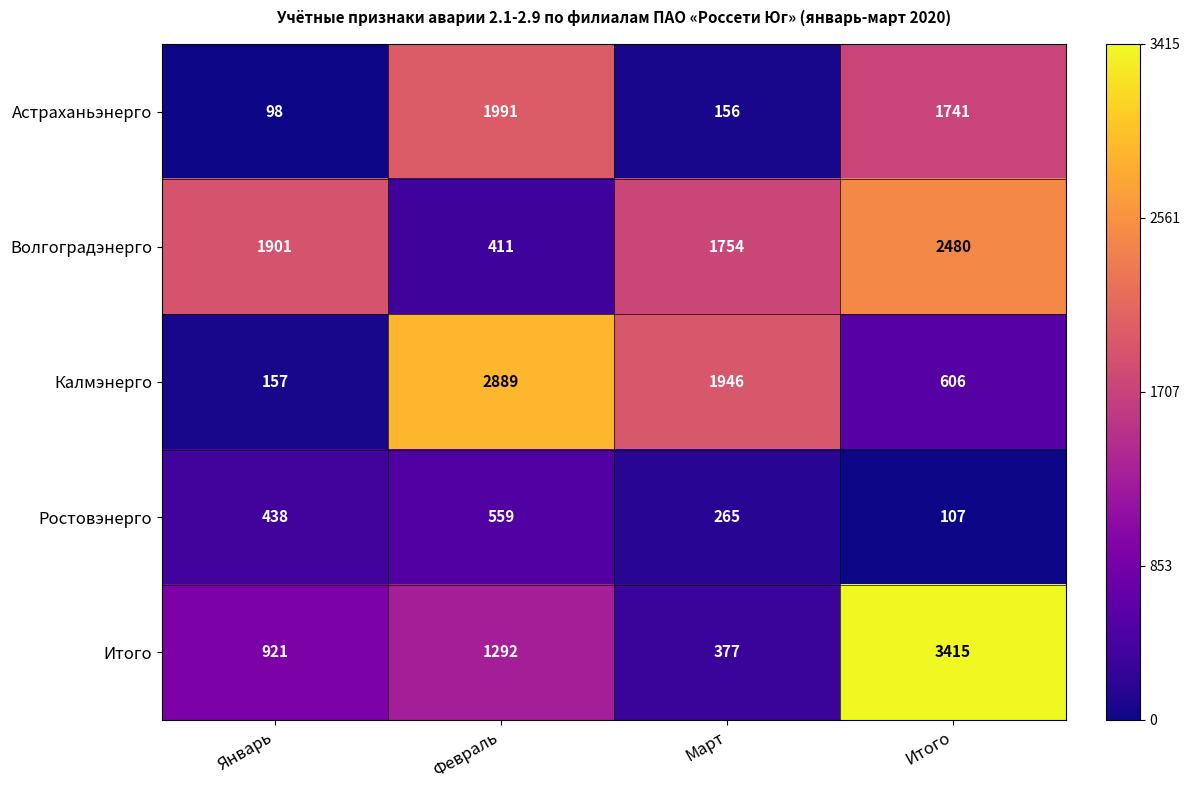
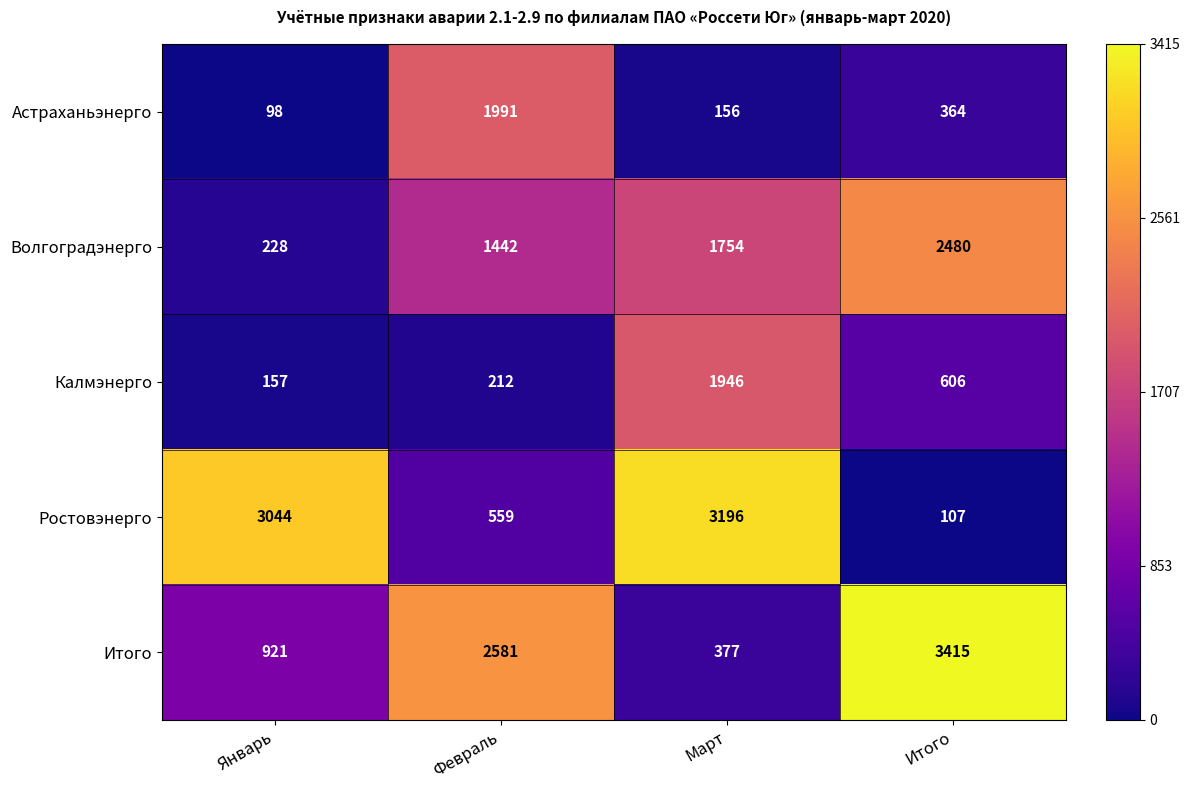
Астраханьэнерго, Итого: 1741 -> 364
Волгоградэнерго, Январь: 1901 -> 228
Волгоградэнерго, Февраль: 411 -> 1442
Калмэнерго, Февраль: 2889 -> 212
Ростовэнерго, Январь: 438 -> 3044
Ростовэнерго, Март: 265 -> 3196
Итого, Февраль: 1292 -> 2581
